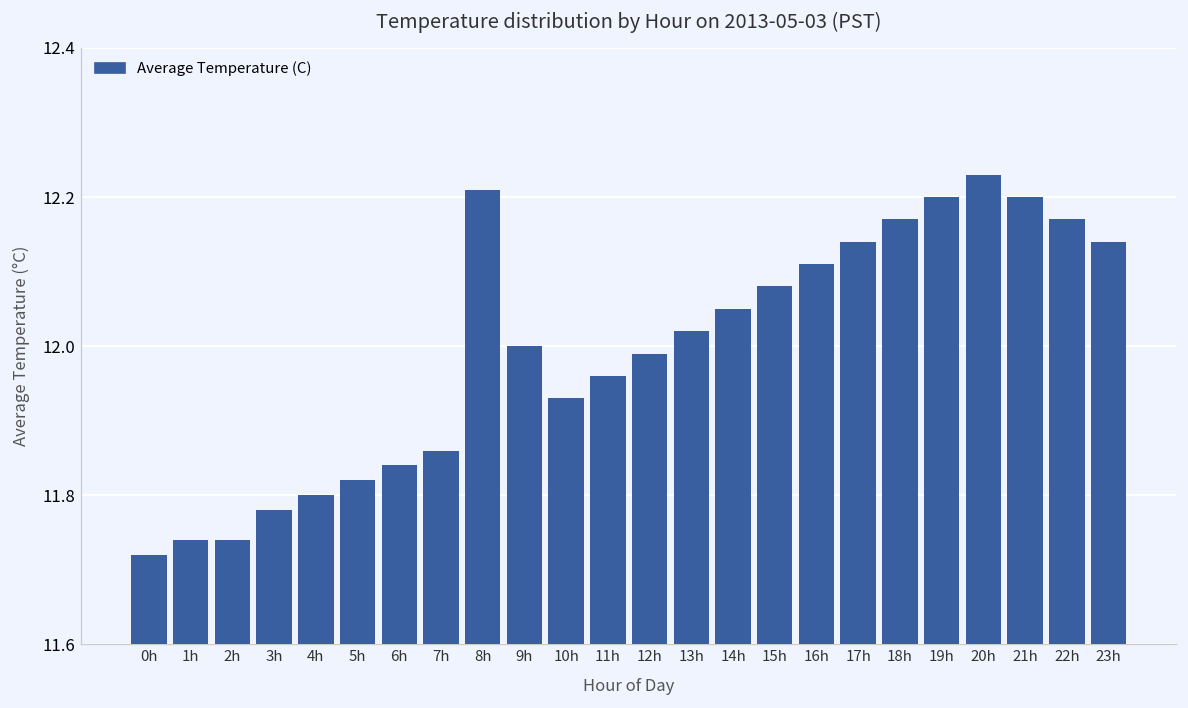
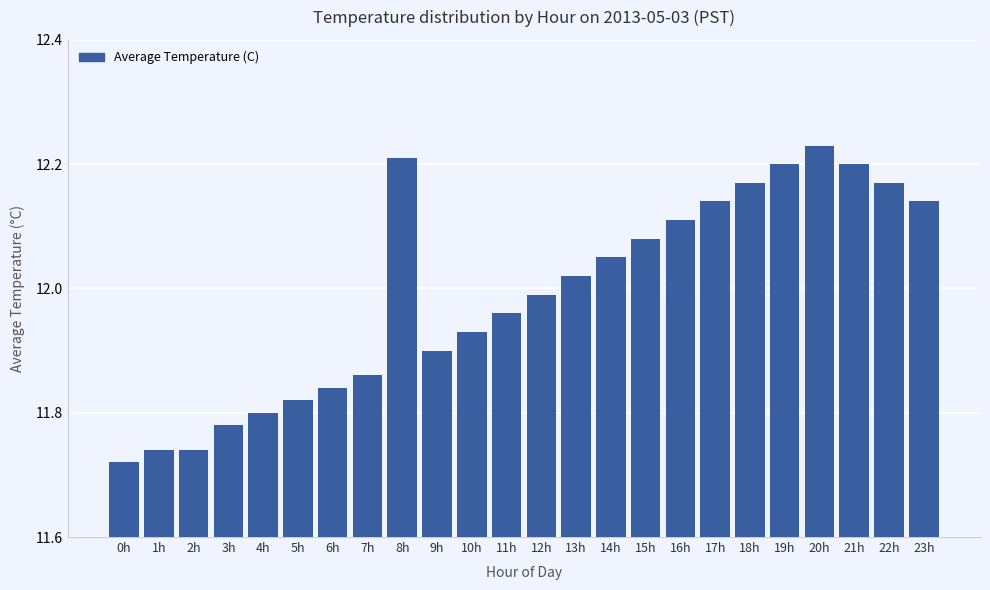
9h: 12.0 -> 11.9
